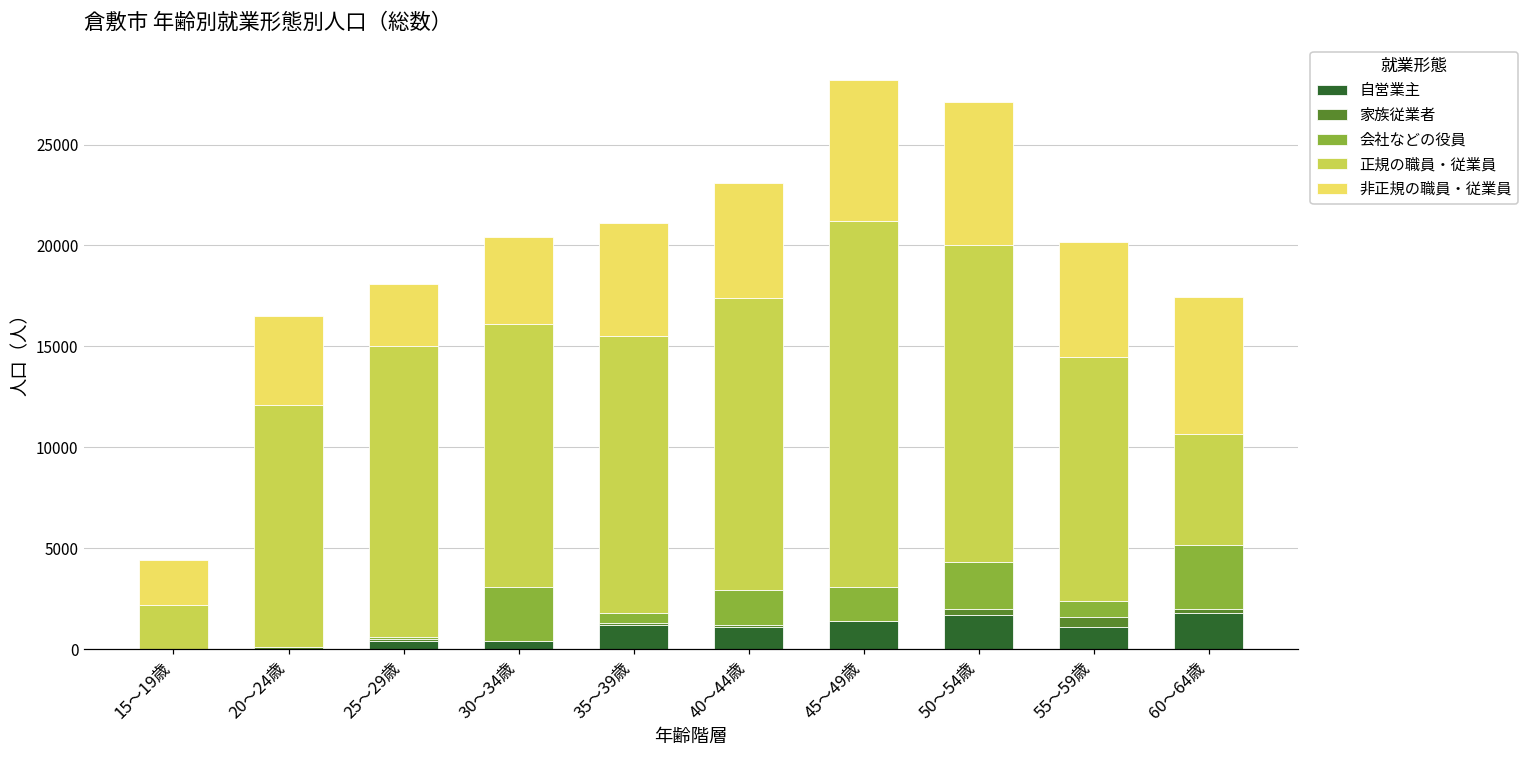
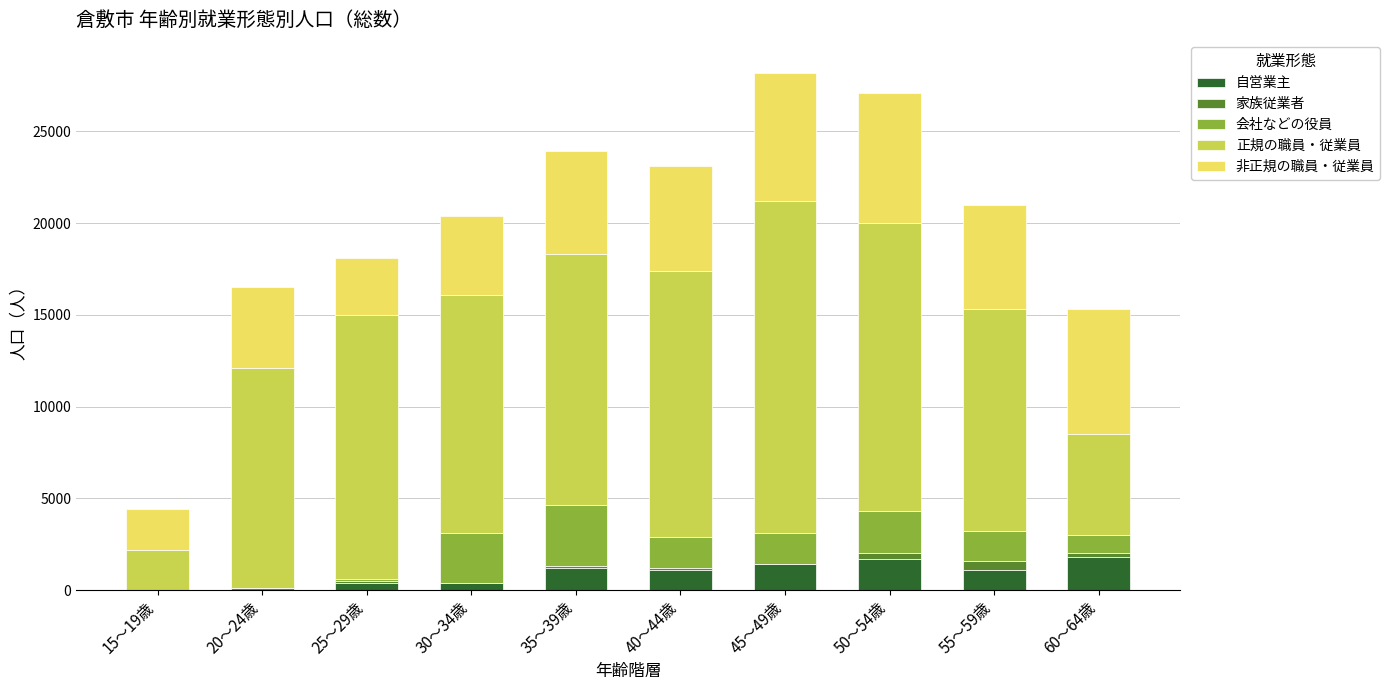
会社などの役員, 35～39歳: 500 -> 3300
会社などの役員, 55～59歳: 800 -> 1600
会社などの役員, 60～64歳: 3100 -> 1000
